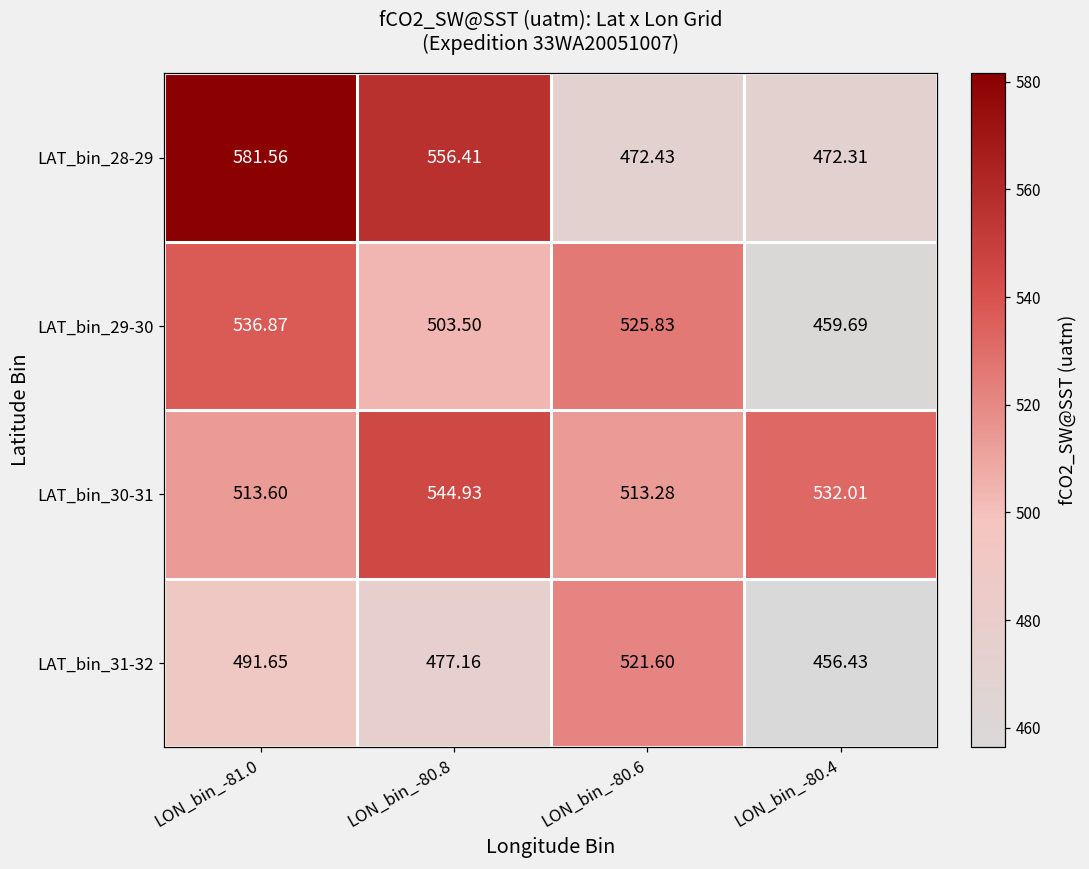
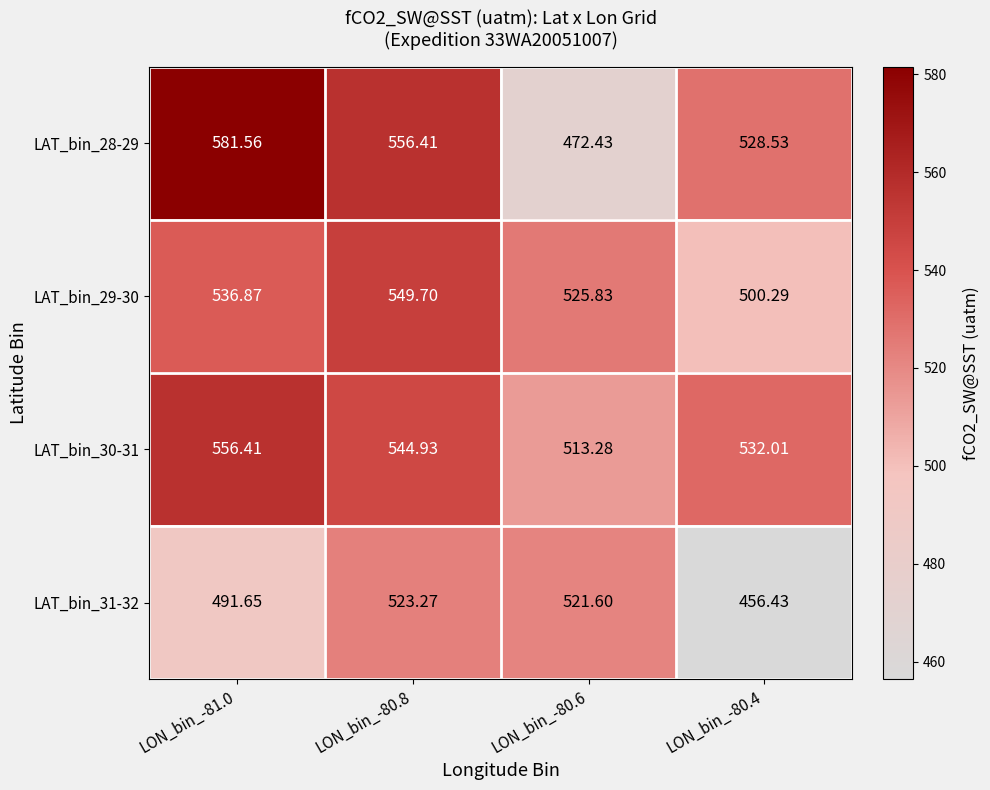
LAT_bin_28-29, LON_bin_-80.4: 472.31 -> 528.53
LAT_bin_29-30, LON_bin_-80.8: 503.50 -> 549.70
LAT_bin_29-30, LON_bin_-80.4: 459.69 -> 500.29
LAT_bin_30-31, LON_bin_-81.0: 513.60 -> 556.41
LAT_bin_31-32, LON_bin_-80.8: 477.16 -> 523.27
